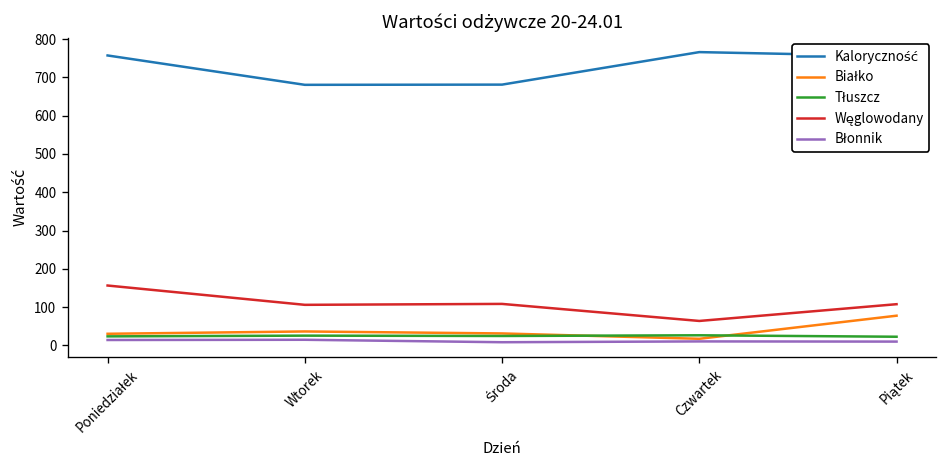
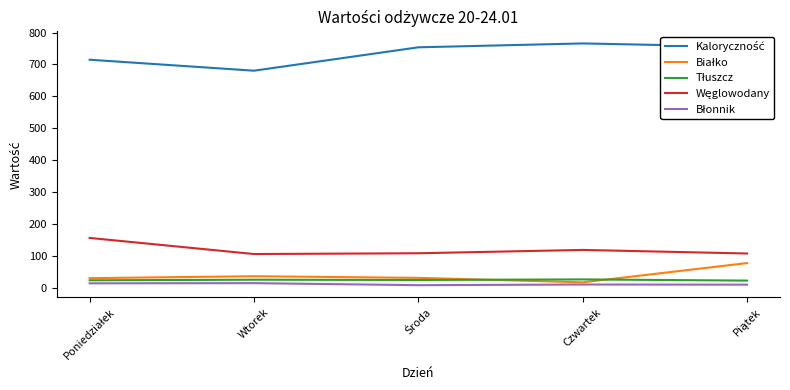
Kaloryczność, Poniedziałek: 760 -> 710
Kaloryczność, Środa: 680 -> 750
Węglowodany, Czwartek: 60 -> 120
